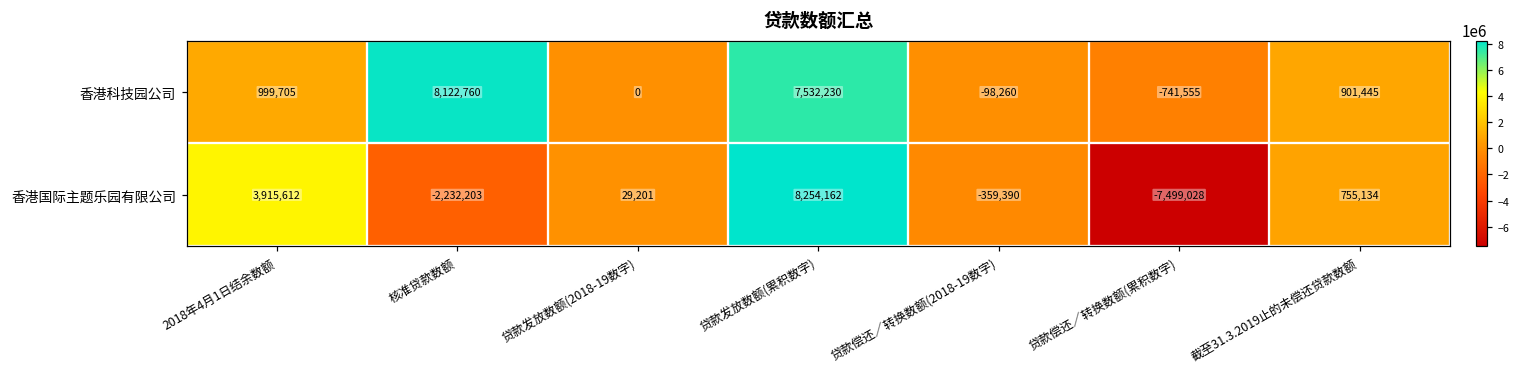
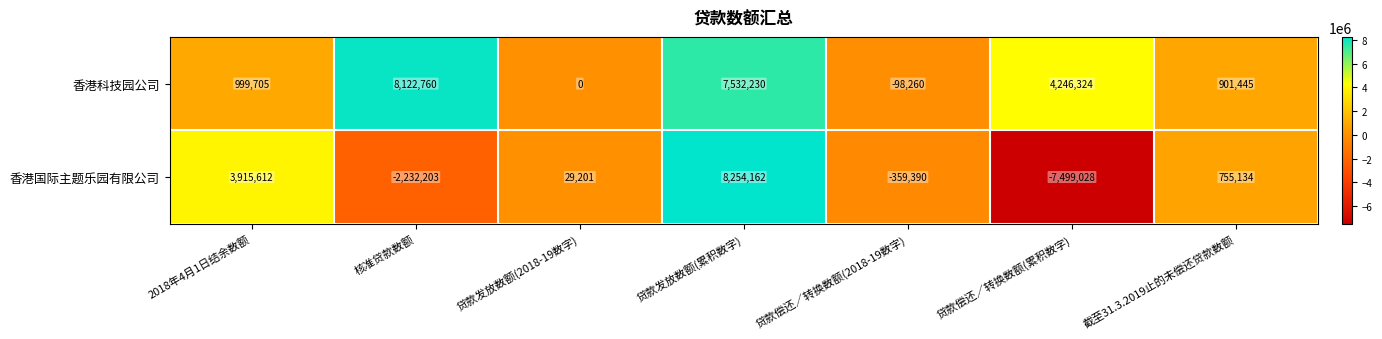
香港科技园公司, 贷款偿还／转换数额(累积数字): -741,555 -> 4,246,324
